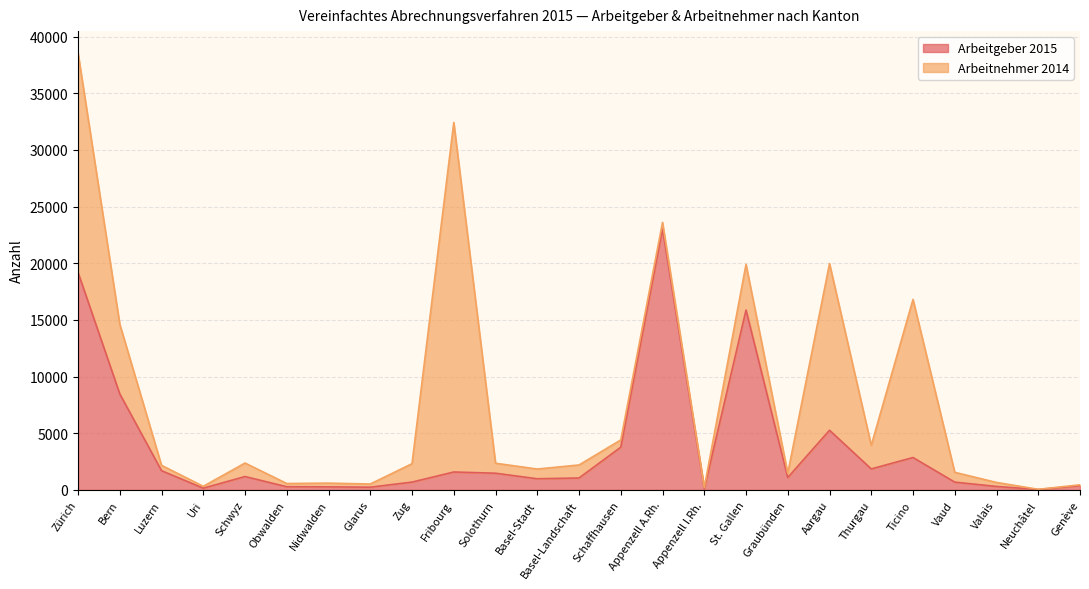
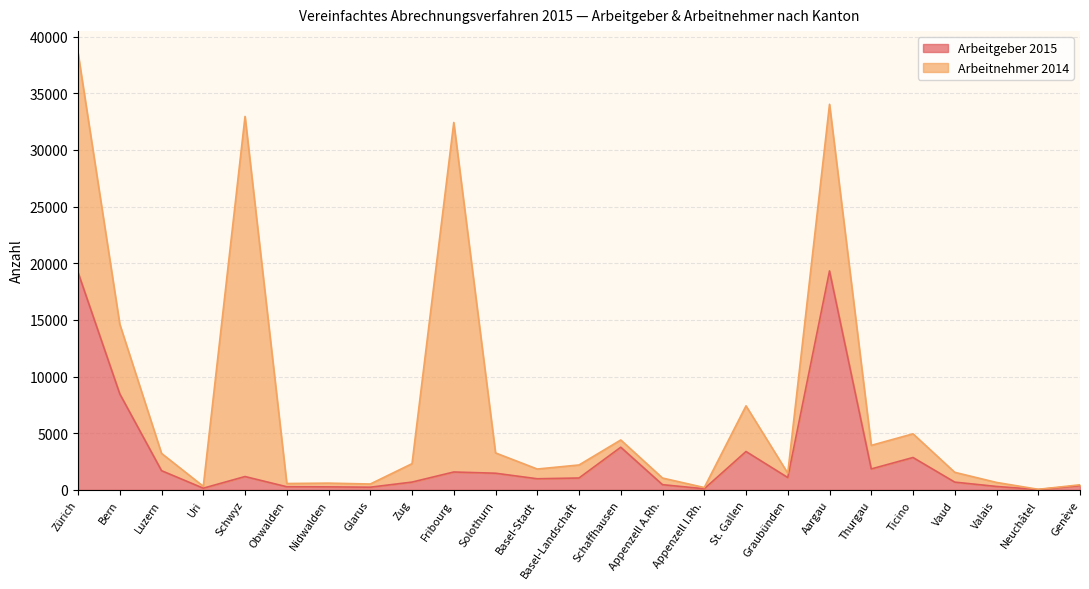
Arbeitnehmer 2014, Luzern: 500 -> 1500
Arbeitnehmer 2014, Schwyz: 1200 -> 31800
Arbeitnehmer 2014, Solothurn: 900 -> 1800
Arbeitgeber 2015, Appenzell A.Rh.: 23000 -> 500
Arbeitgeber 2015, St. Gallen: 15900 -> 3400
Arbeitgeber 2015, Aargau: 5300 -> 19300
Arbeitnehmer 2014, Ticino: 13900 -> 2100
